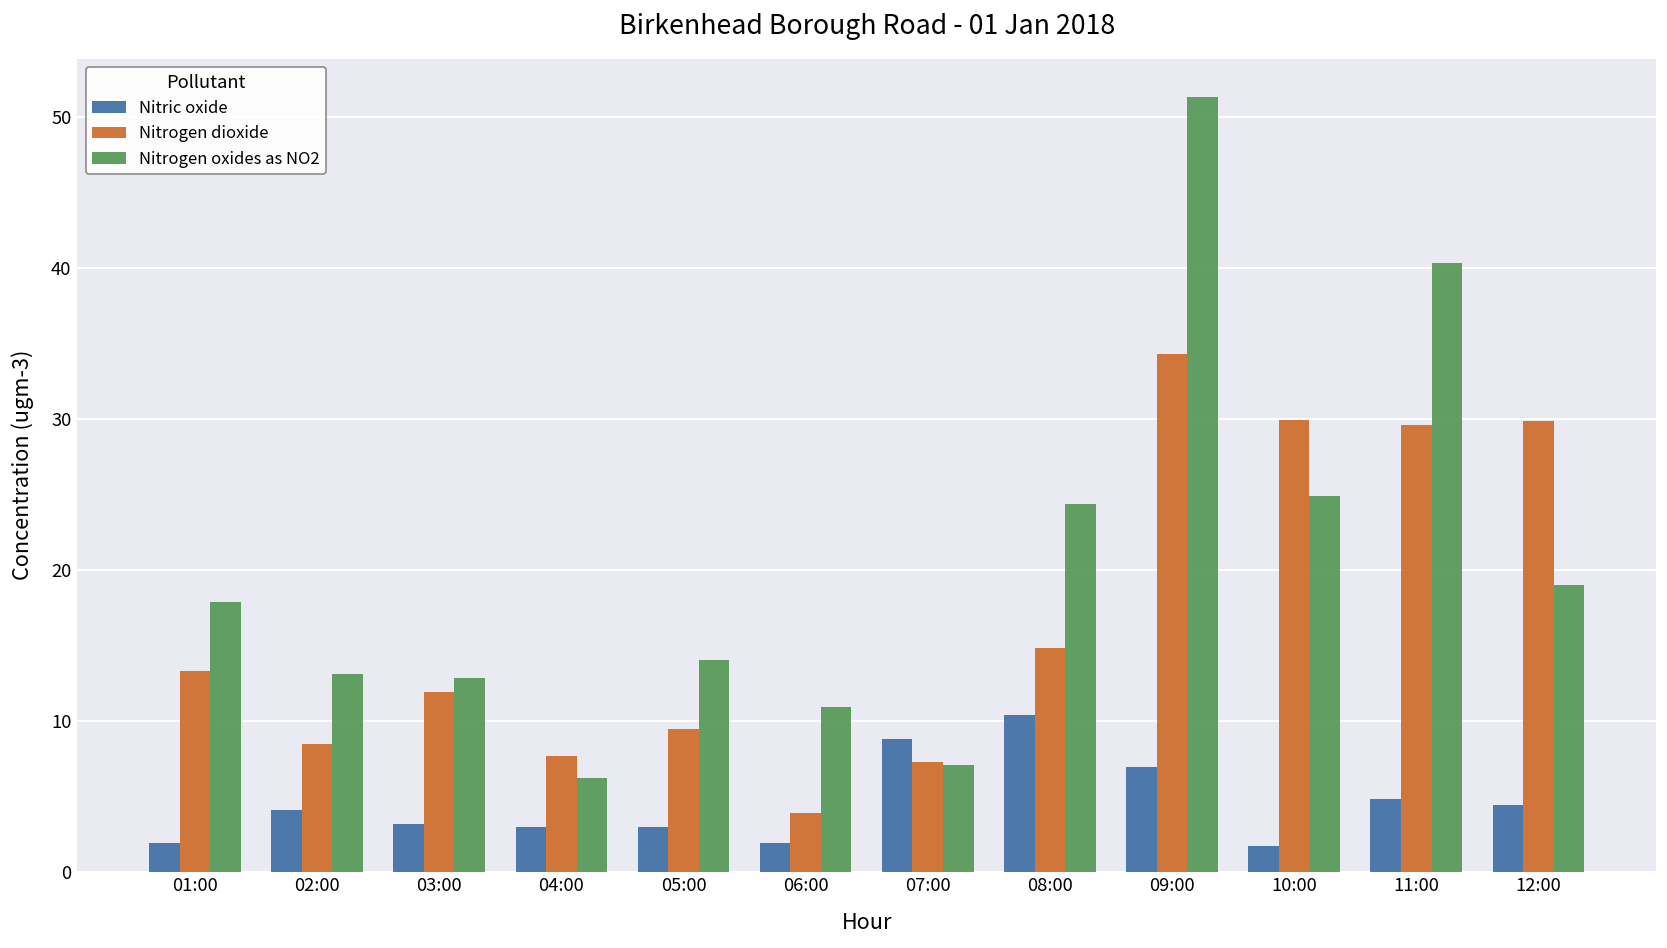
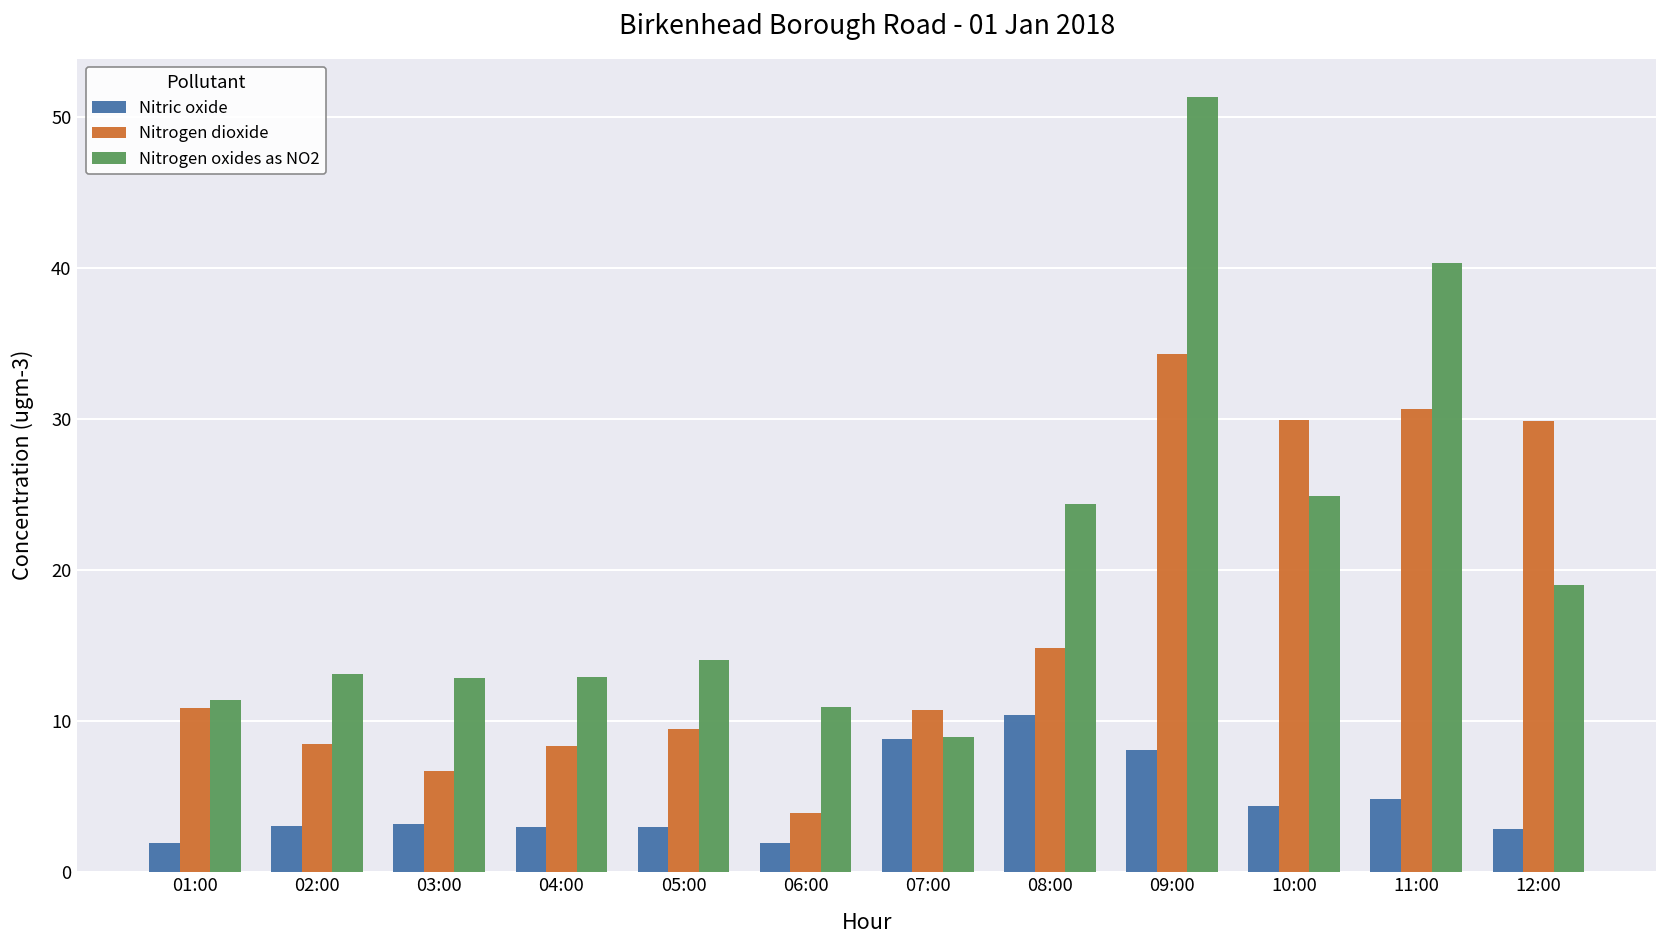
Nitrogen dioxide, 01:00: 13.3 -> 10.8
Nitrogen oxides as NO2, 01:00: 17.8 -> 11.4
Nitric oxide, 02:00: 4.1 -> 3.0
Nitrogen dioxide, 03:00: 11.9 -> 6.7
Nitrogen dioxide, 04:00: 7.6 -> 8.3
Nitrogen oxides as NO2, 04:00: 6.2 -> 12.9
Nitrogen dioxide, 07:00: 7.3 -> 10.7
Nitrogen oxides as NO2, 07:00: 7.0 -> 8.9
Nitric oxide, 09:00: 6.9 -> 8.1
Nitric oxide, 10:00: 1.7 -> 4.3
Nitrogen dioxide, 11:00: 29.6 -> 30.6
Nitric oxide, 12:00: 4.4 -> 2.8
